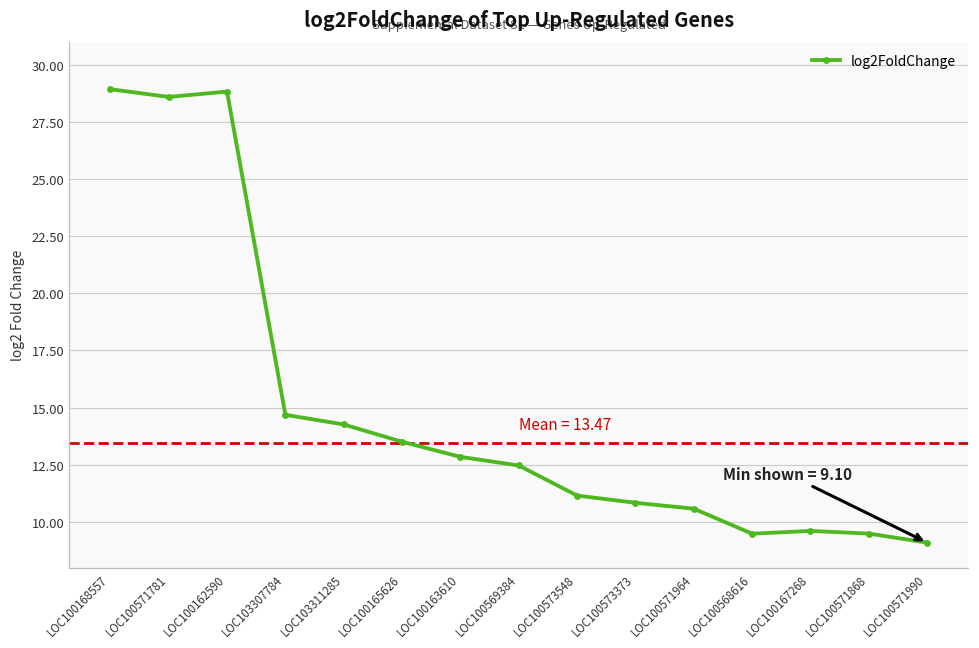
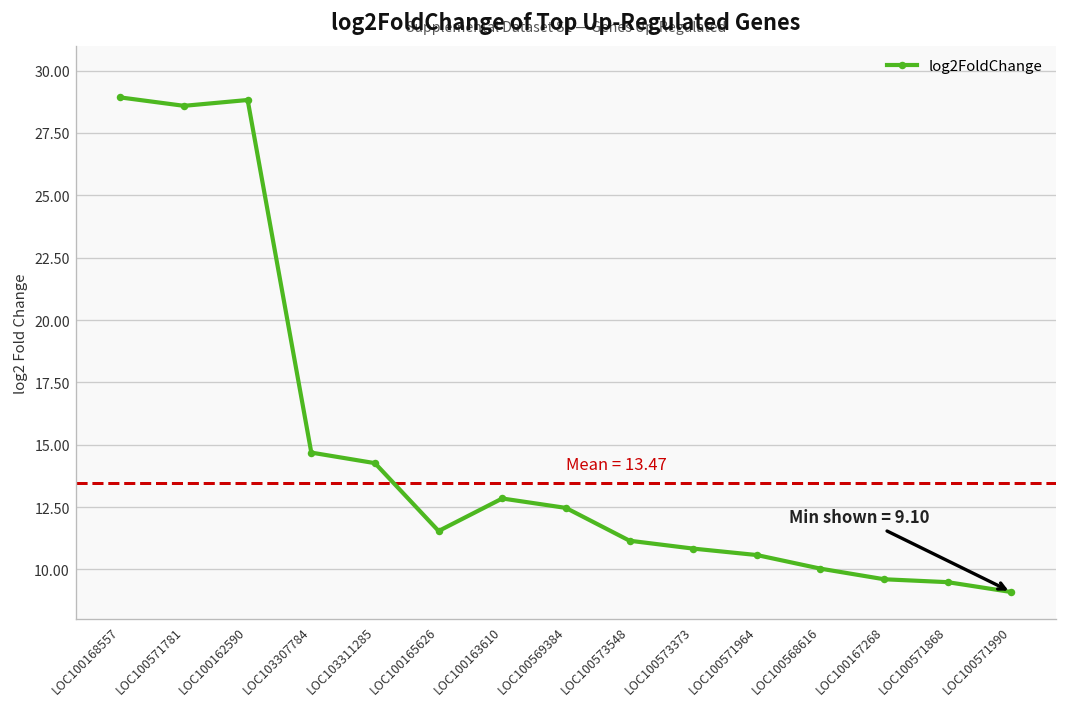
LOC100165626: 13.5 -> 11.5
LOC100568616: 9.5 -> 10.0
